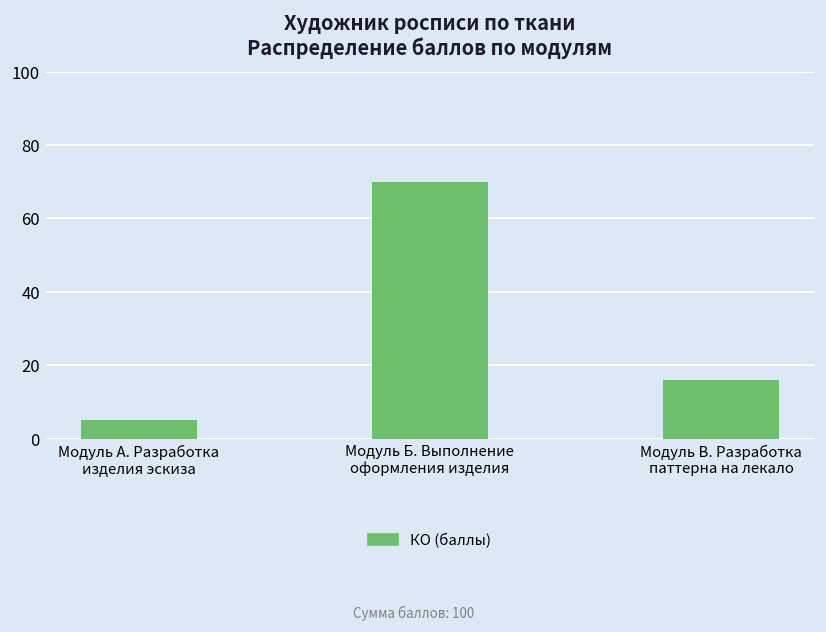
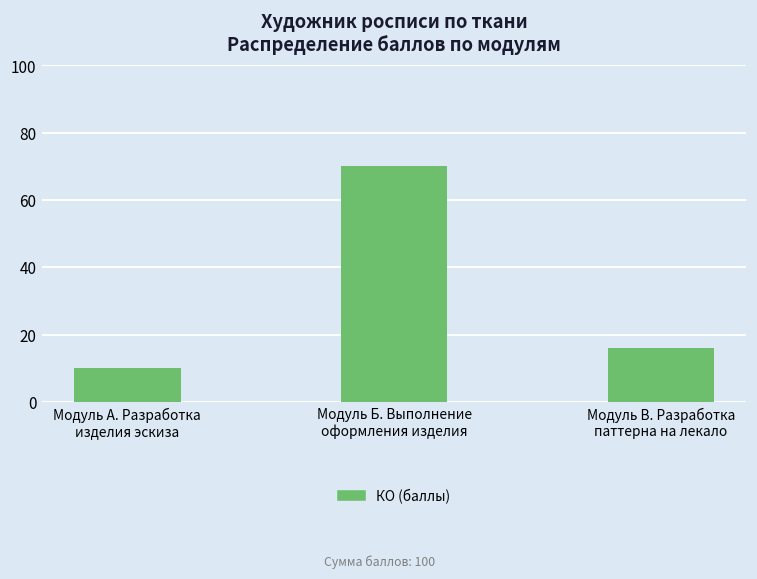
Модуль А. Разработка изделия эскиза: 5 -> 10
